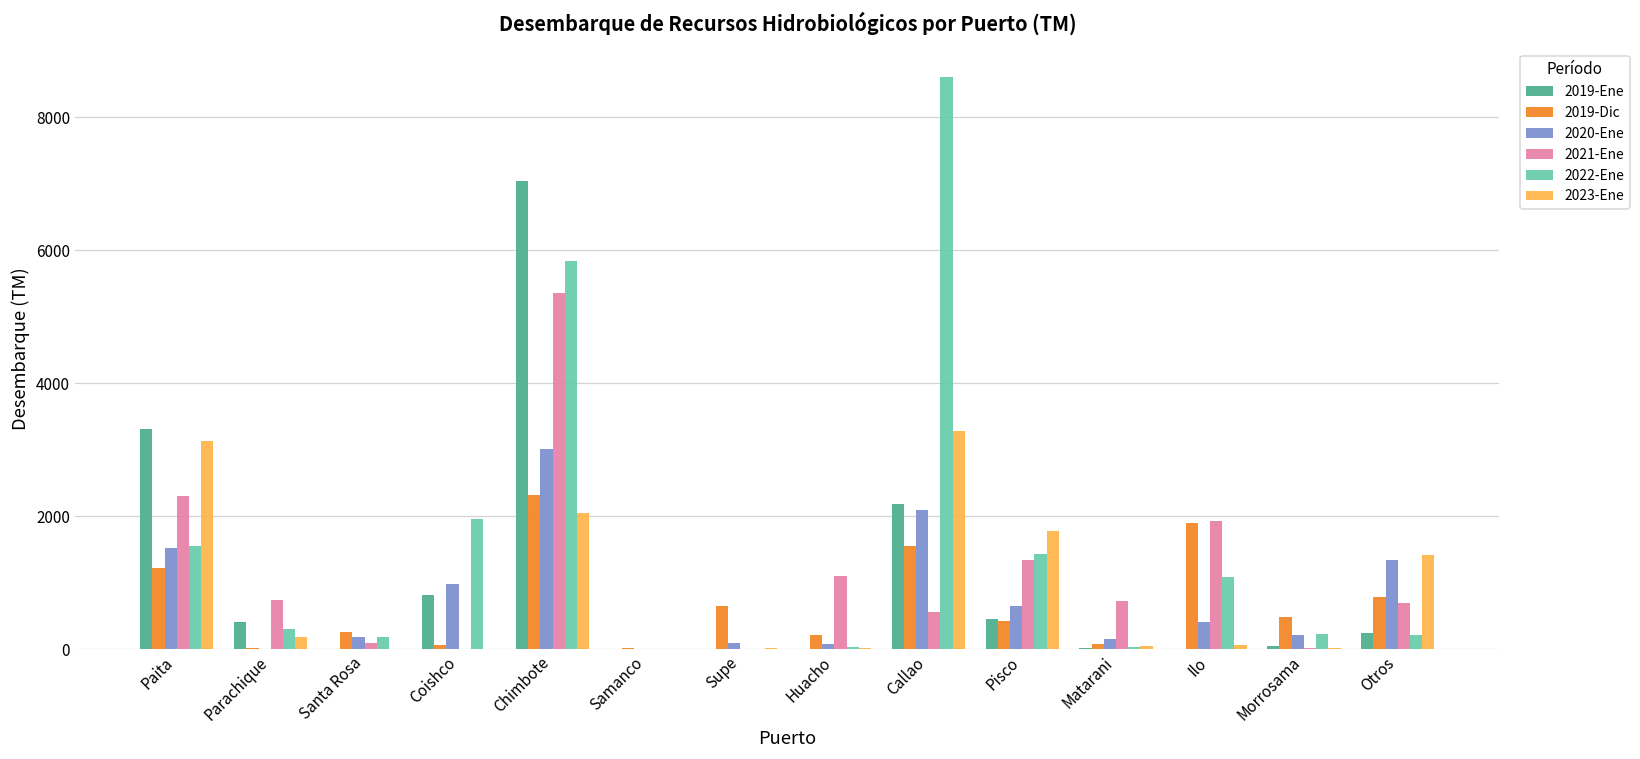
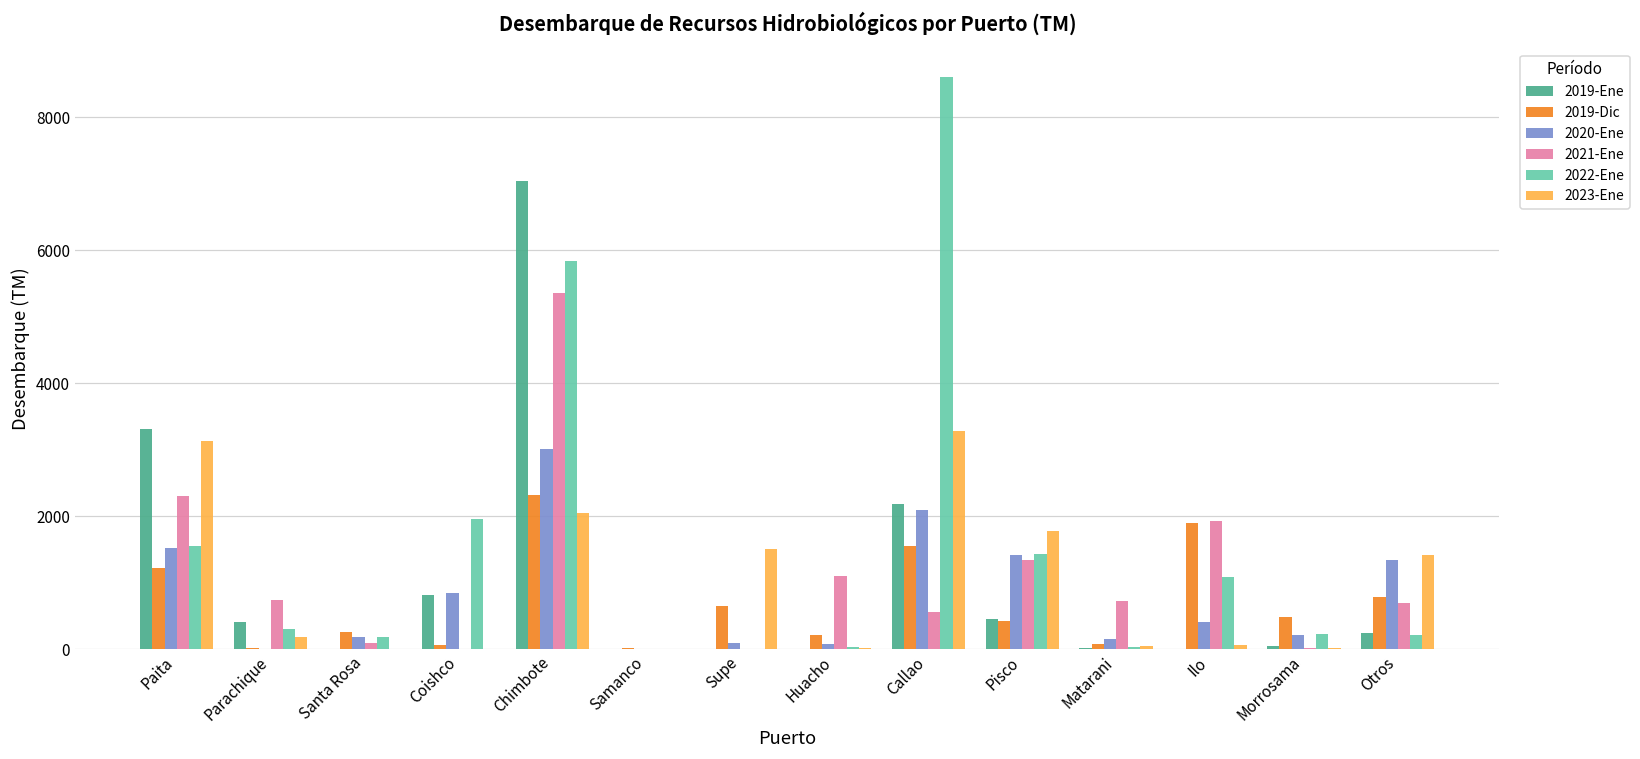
2020-Ene, Coishco: 1000 -> 800
2023-Ene, Supe: 0 -> 1500
2020-Ene, Pisco: 700 -> 1400
